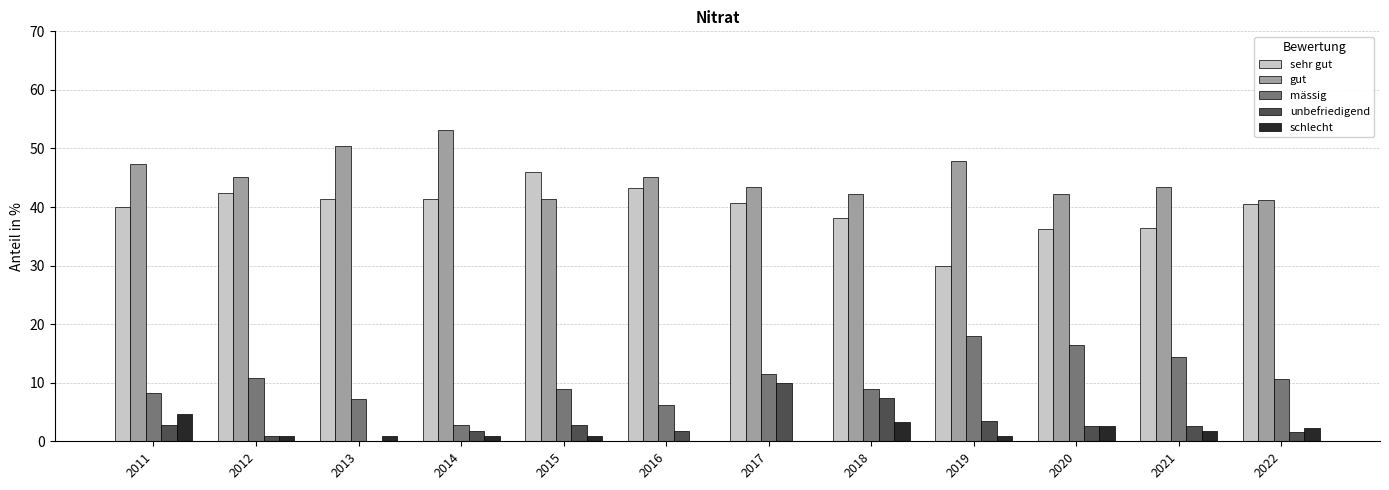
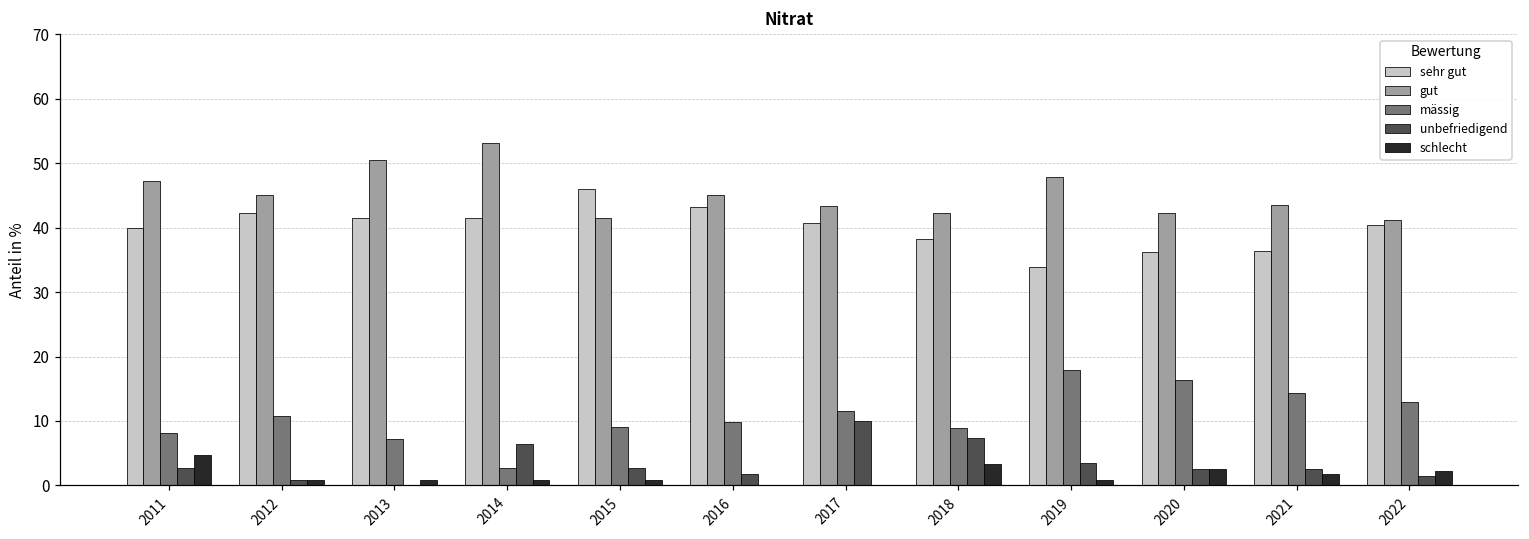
unbefriedigend, 2014: 2 -> 6
mässig, 2016: 6 -> 10
sehr gut, 2019: 30 -> 34
mässig, 2022: 11 -> 13
